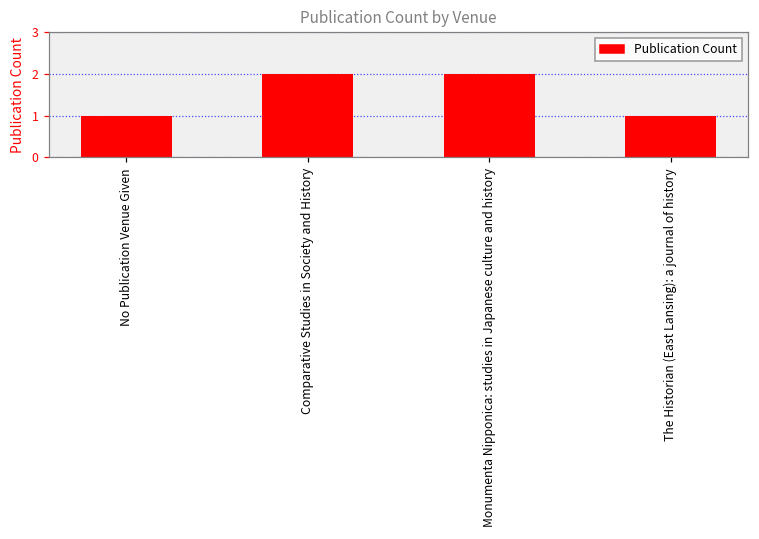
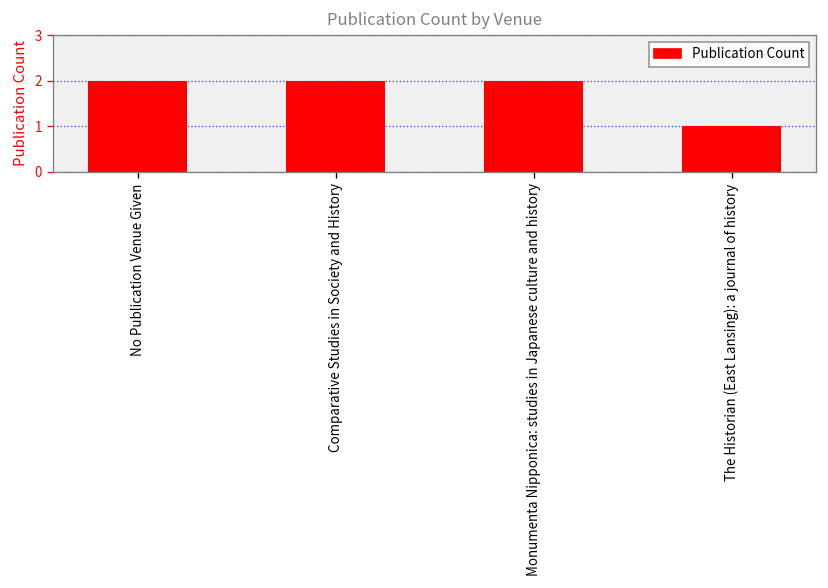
No Publication Venue Given: 1 -> 2
